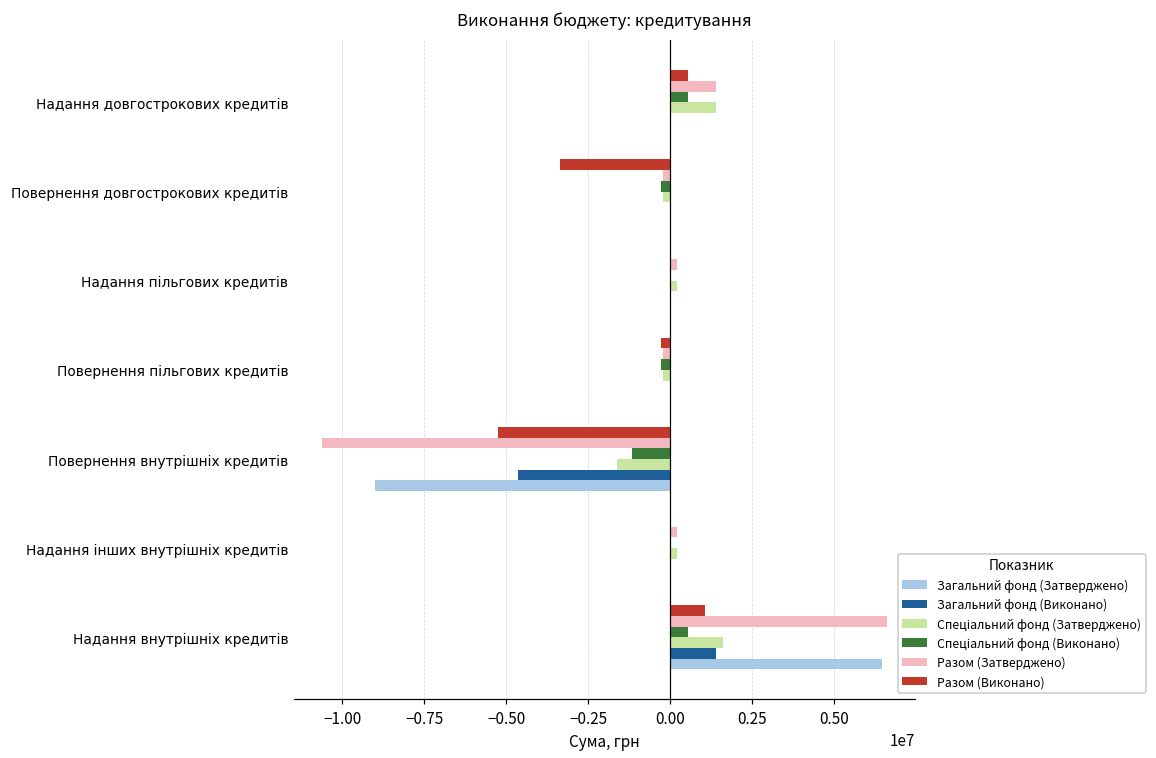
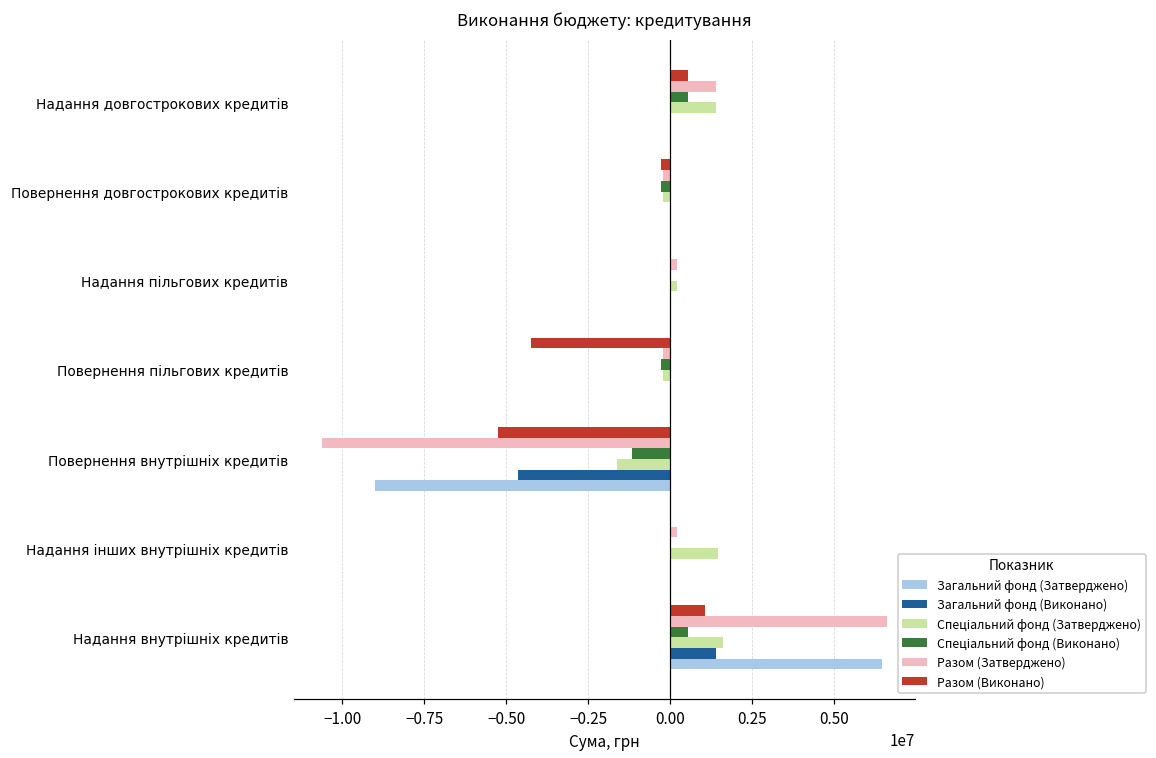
Разом (Виконано), Повернення довгострокових кредитів: -3400000 -> -300000
Разом (Виконано), Повернення пільгових кредитів: -300000 -> -4200000
Спеціальний фонд (Затверджено), Надання інших внутрішніх кредитів: 200000 -> 1500000
